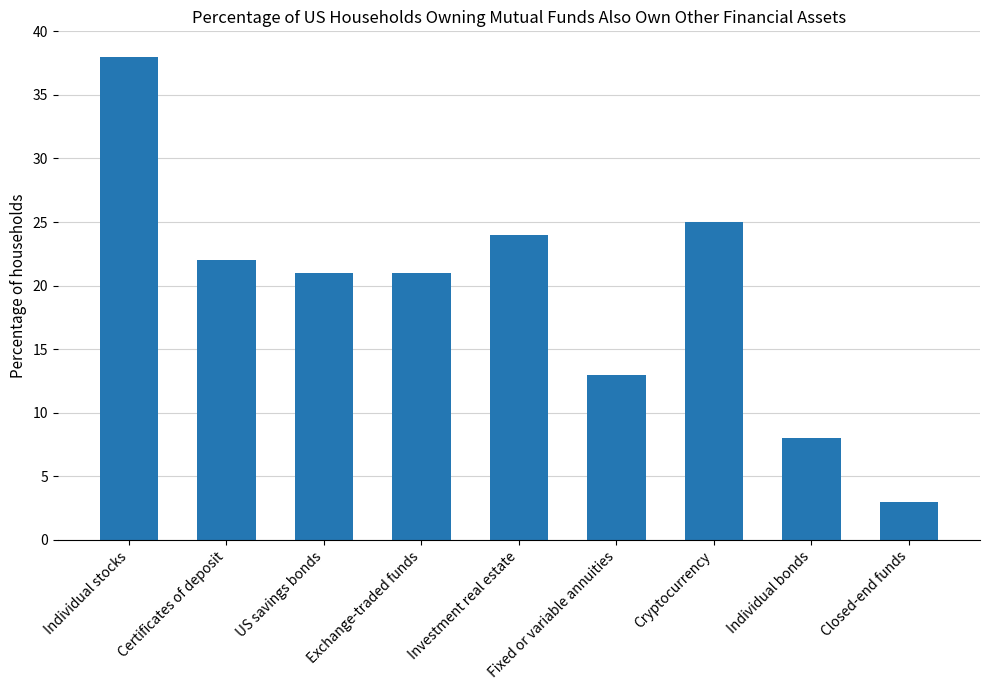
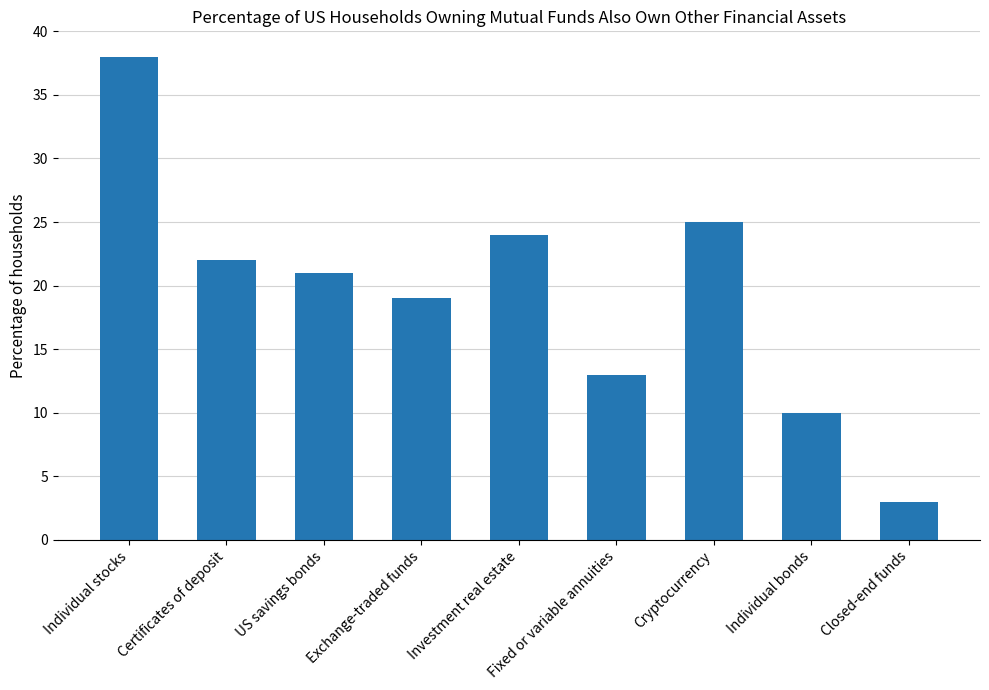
Exchange-traded funds: 21 -> 19
Individual bonds: 8 -> 10
